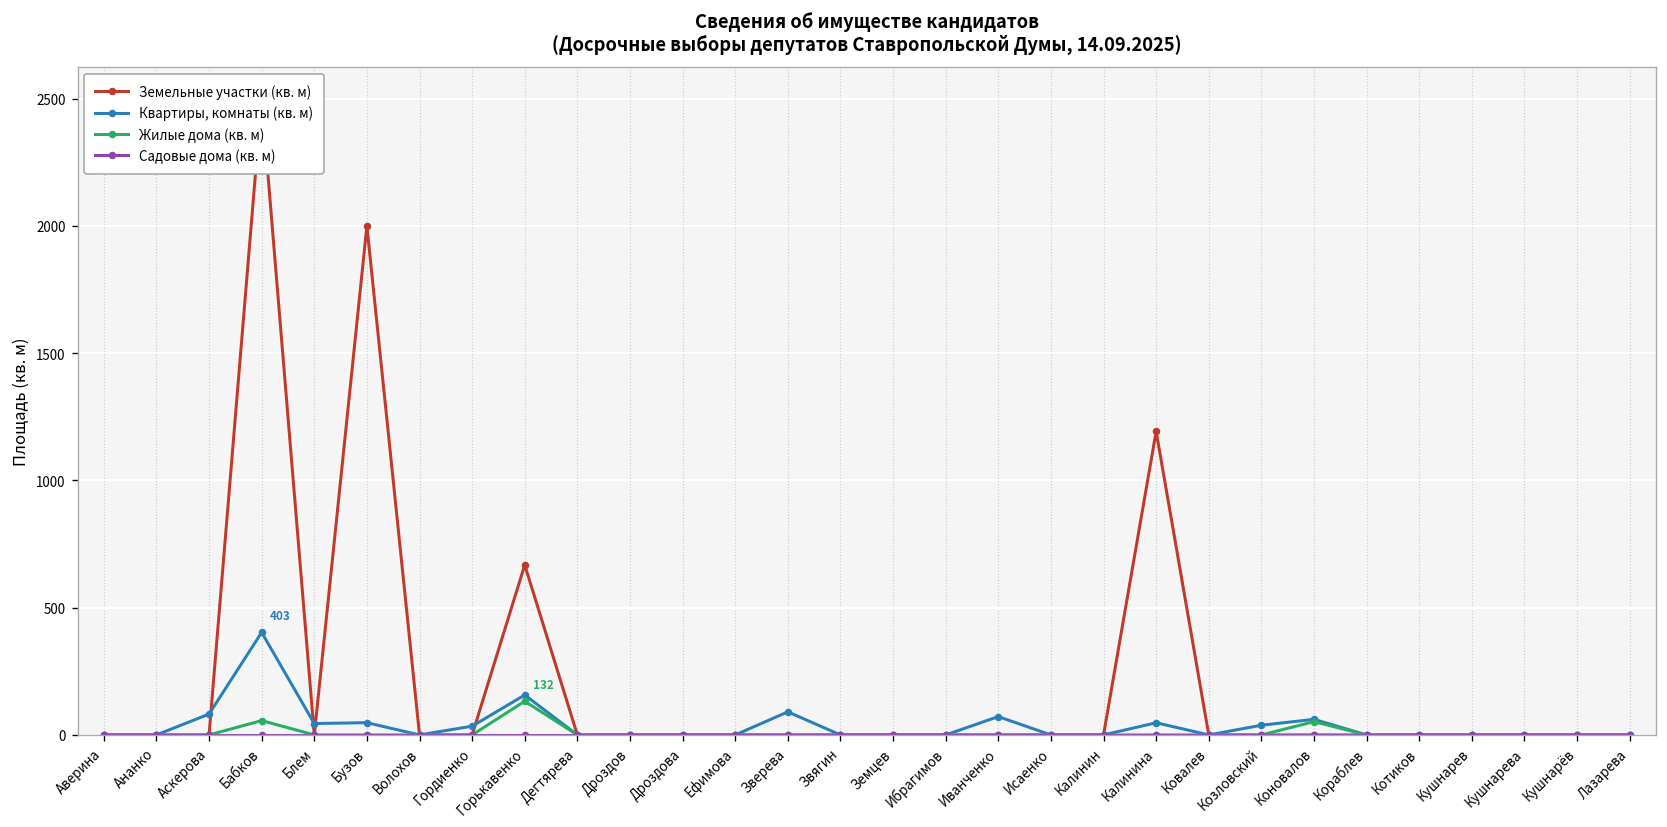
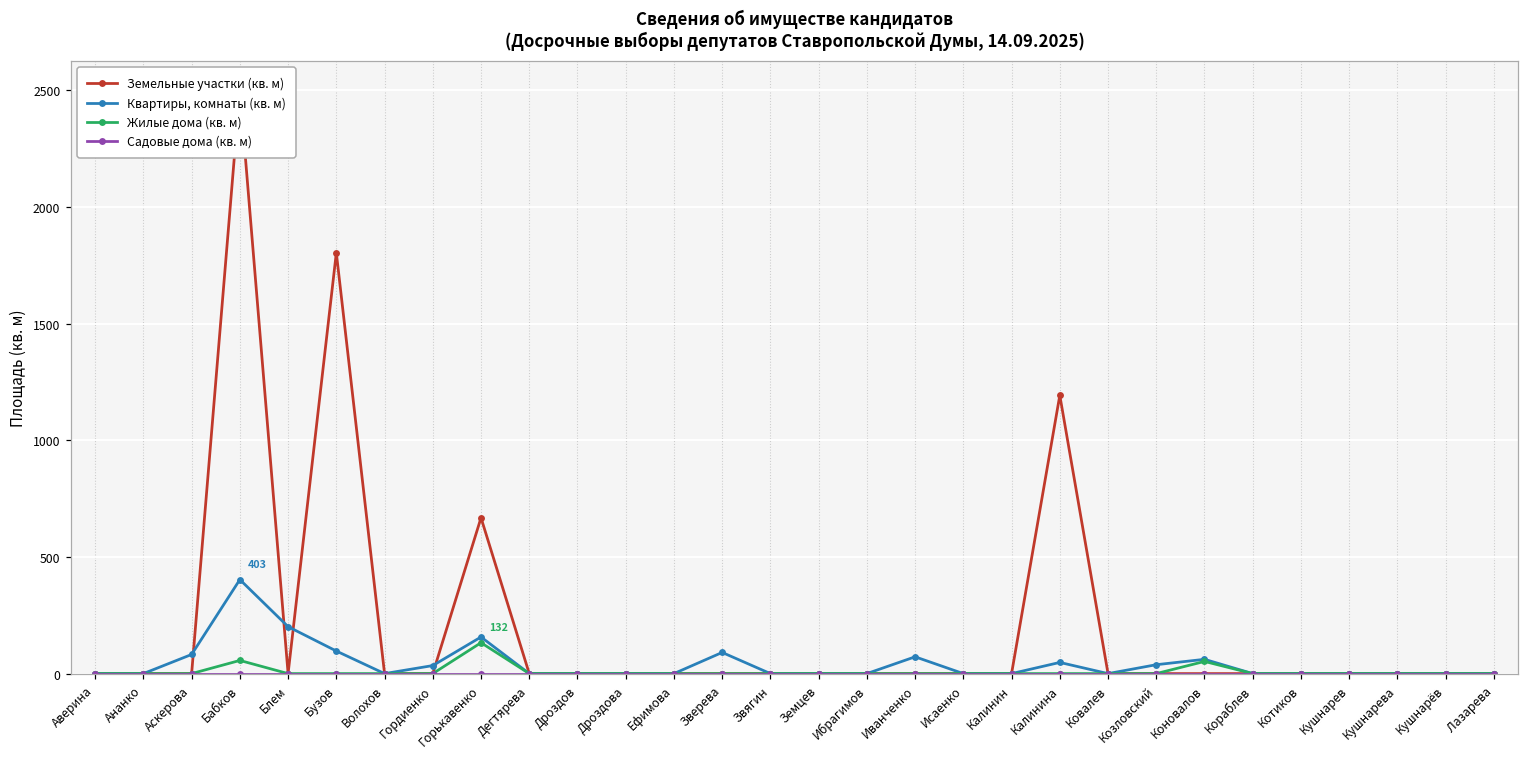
Квартиры, комнаты (кв. м), Блем: 40 -> 200
Земельные участки (кв. м), Бузов: 2000 -> 1800
Квартиры, комнаты (кв. м), Бузов: 50 -> 100
